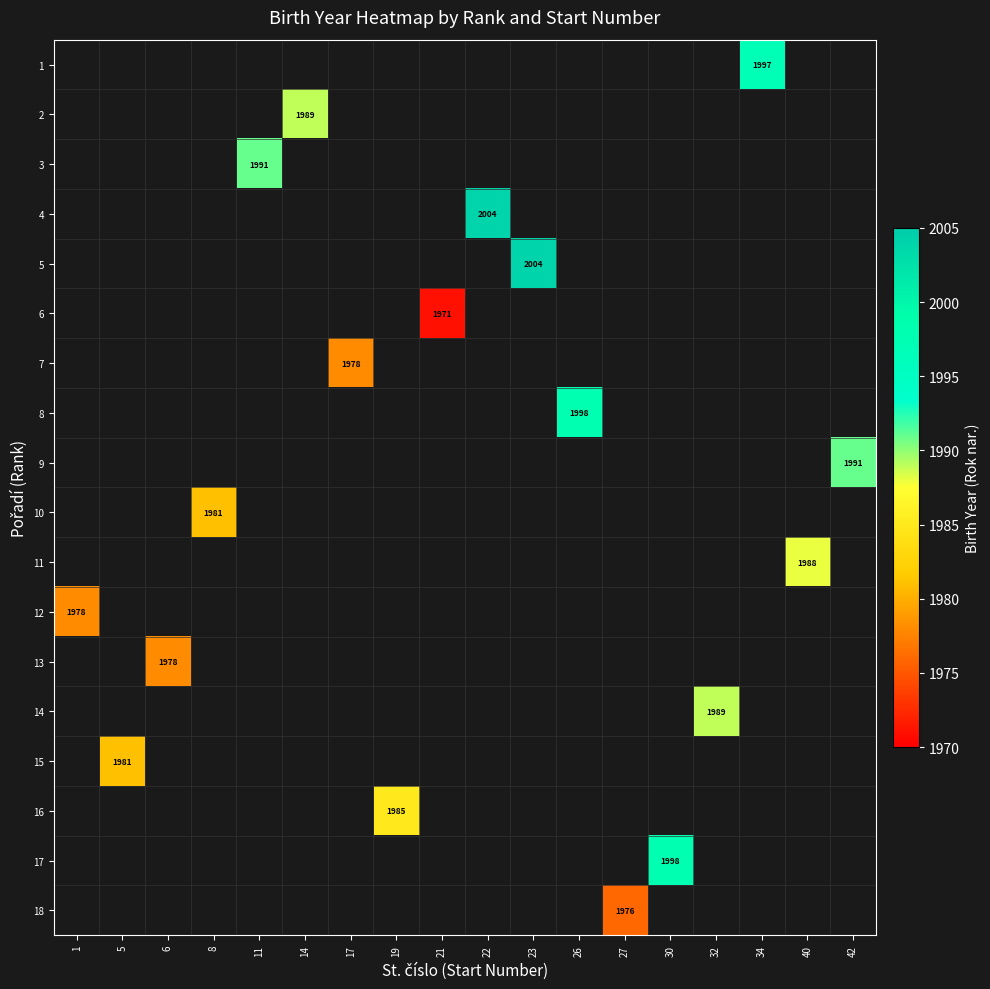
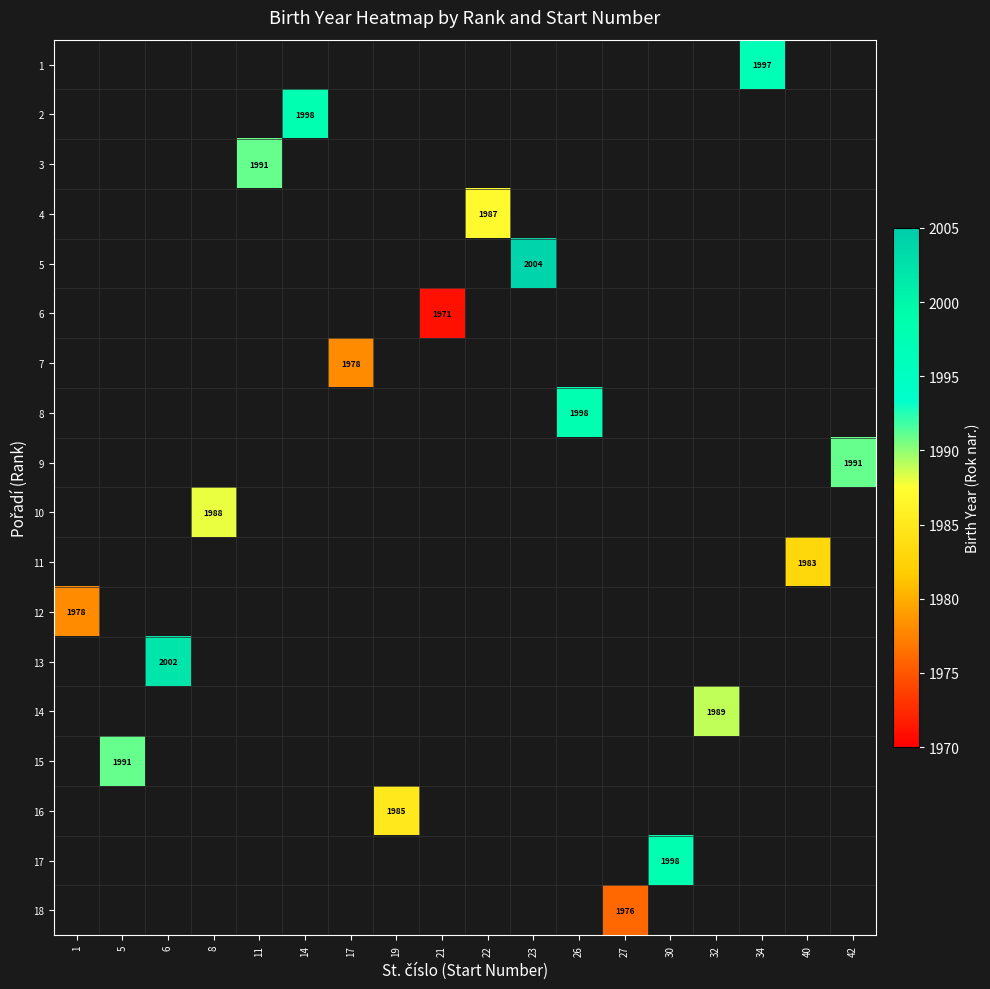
2, 14: 1989 -> 1998
4, 22: 2004 -> 1987
10, 8: 1981 -> 1988
11, 40: 1988 -> 1983
13, 6: 1978 -> 2002
15, 5: 1981 -> 1991
